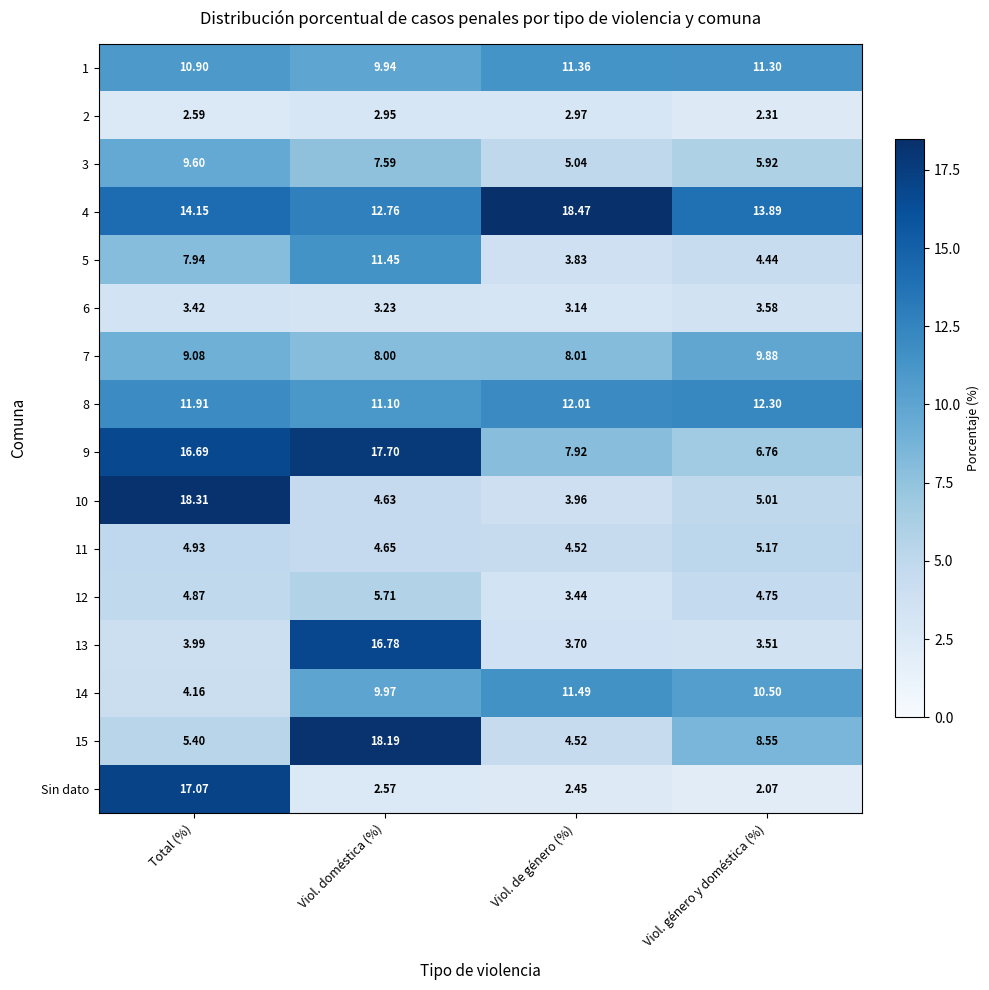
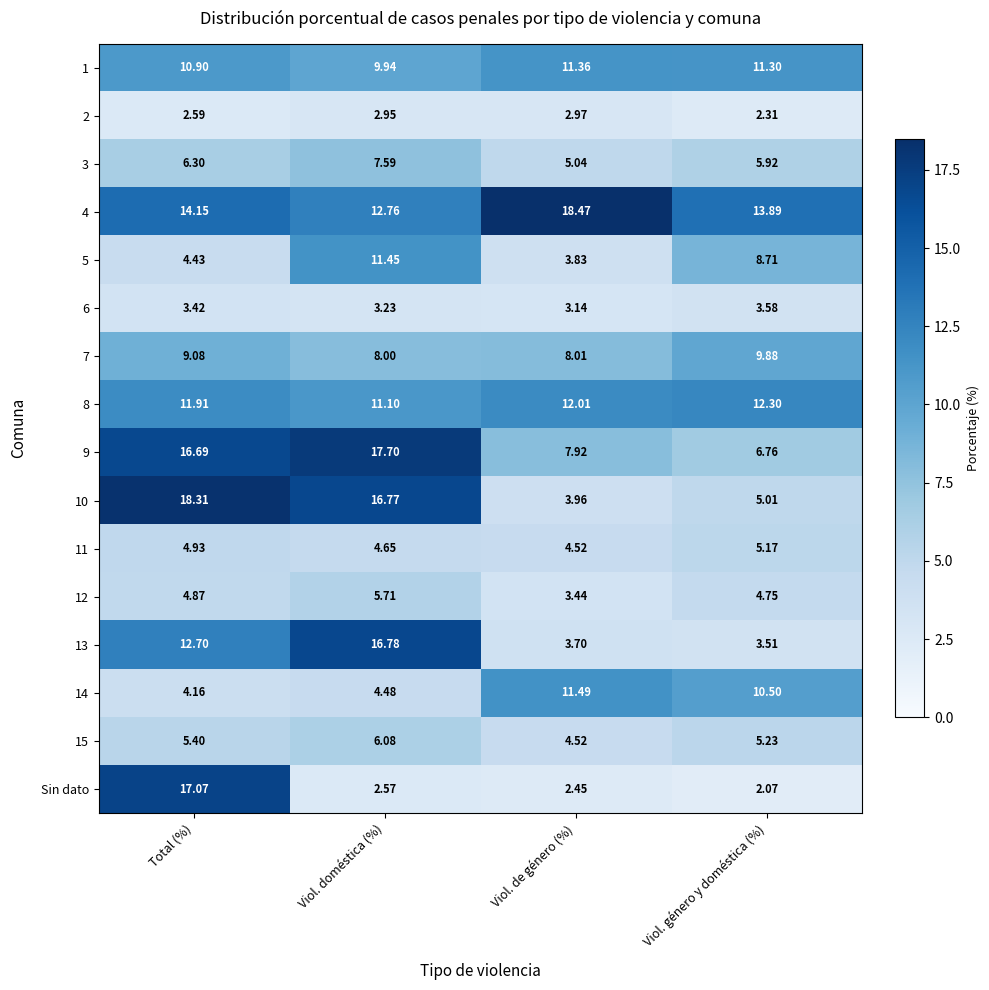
3, Total (%): 9.60 -> 6.30
5, Total (%): 7.94 -> 4.43
5, Viol. género y doméstica (%): 4.44 -> 8.71
10, Viol. doméstica (%): 4.63 -> 16.77
13, Total (%): 3.99 -> 12.70
14, Viol. doméstica (%): 9.97 -> 4.48
15, Viol. doméstica (%): 18.19 -> 6.08
15, Viol. género y doméstica (%): 8.55 -> 5.23
